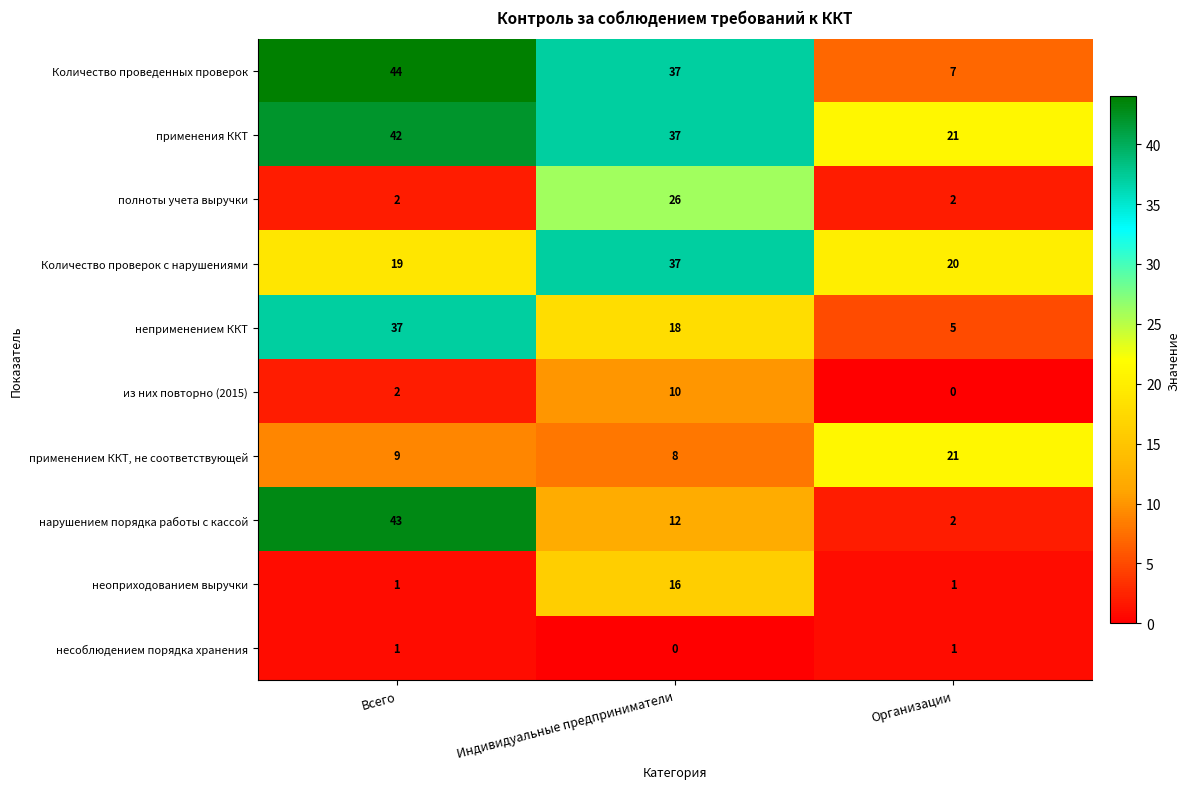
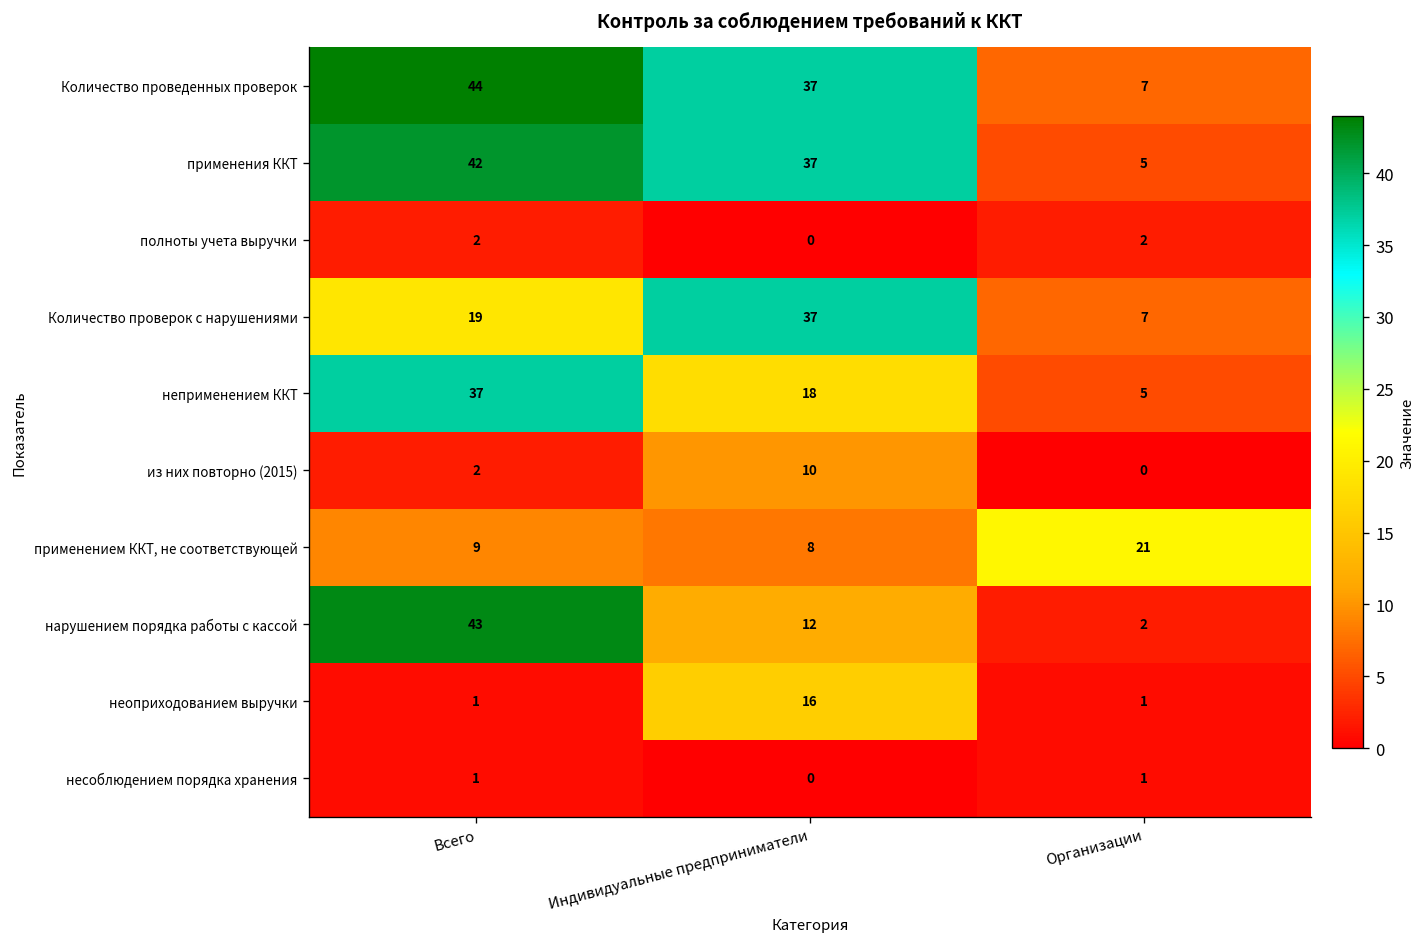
применения ККТ, Организации: 21 -> 5
полноты учета выручки, Индивидуальные предприниматели: 26 -> 0
Количество проверок с нарушениями, Организации: 20 -> 7
